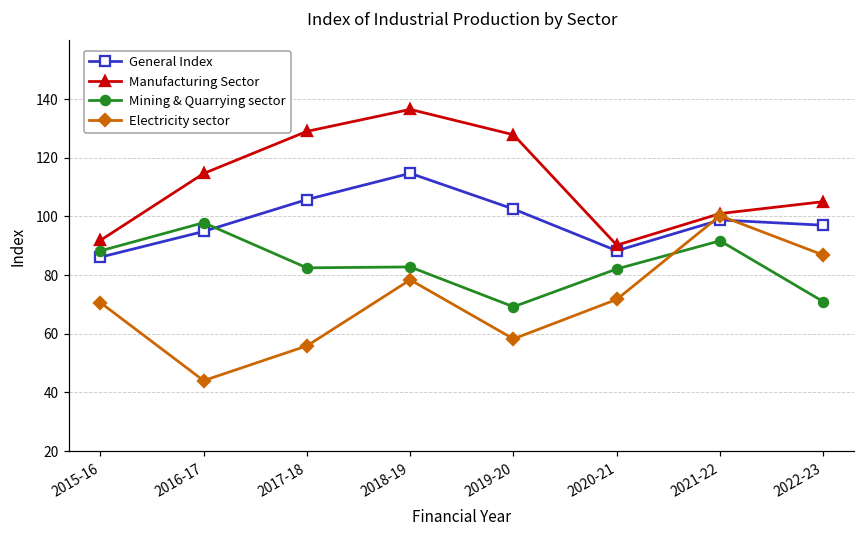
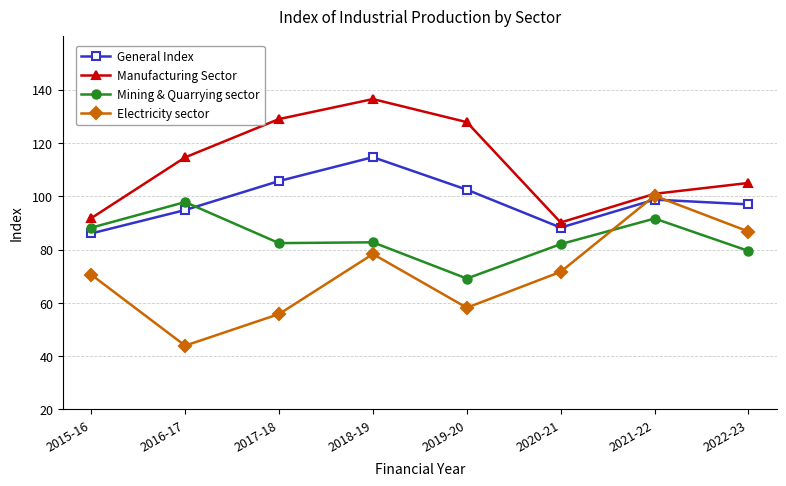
Mining & Quarrying sector, 2022-23: 71 -> 79
